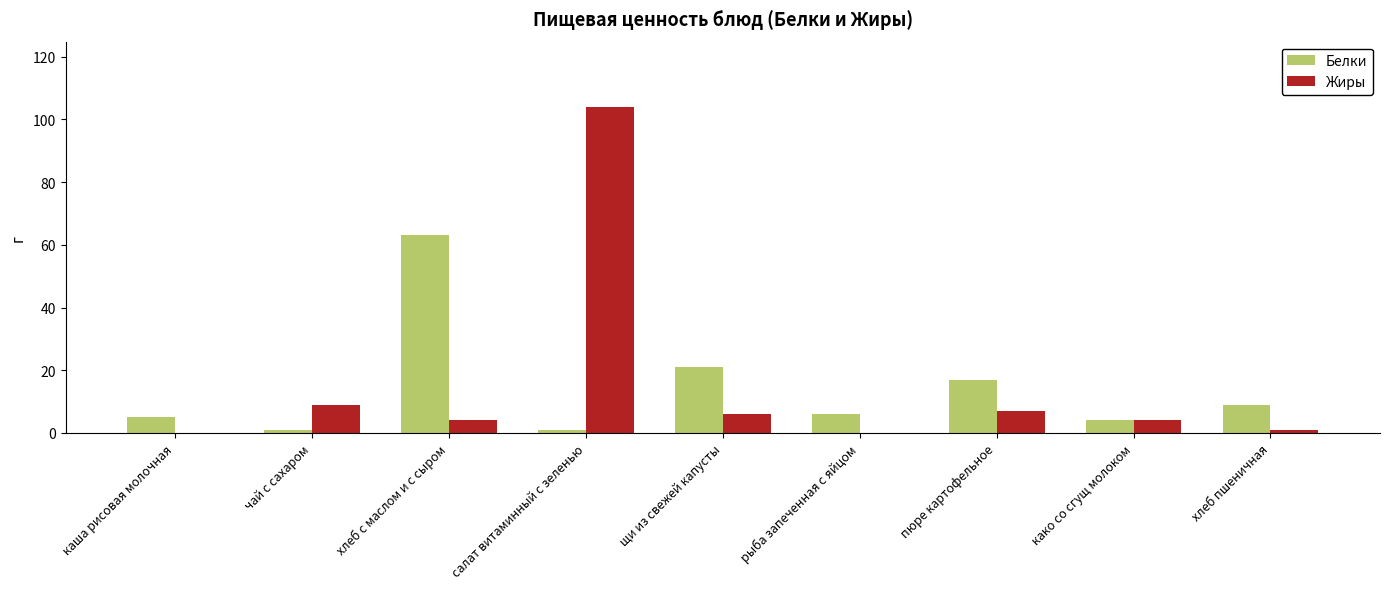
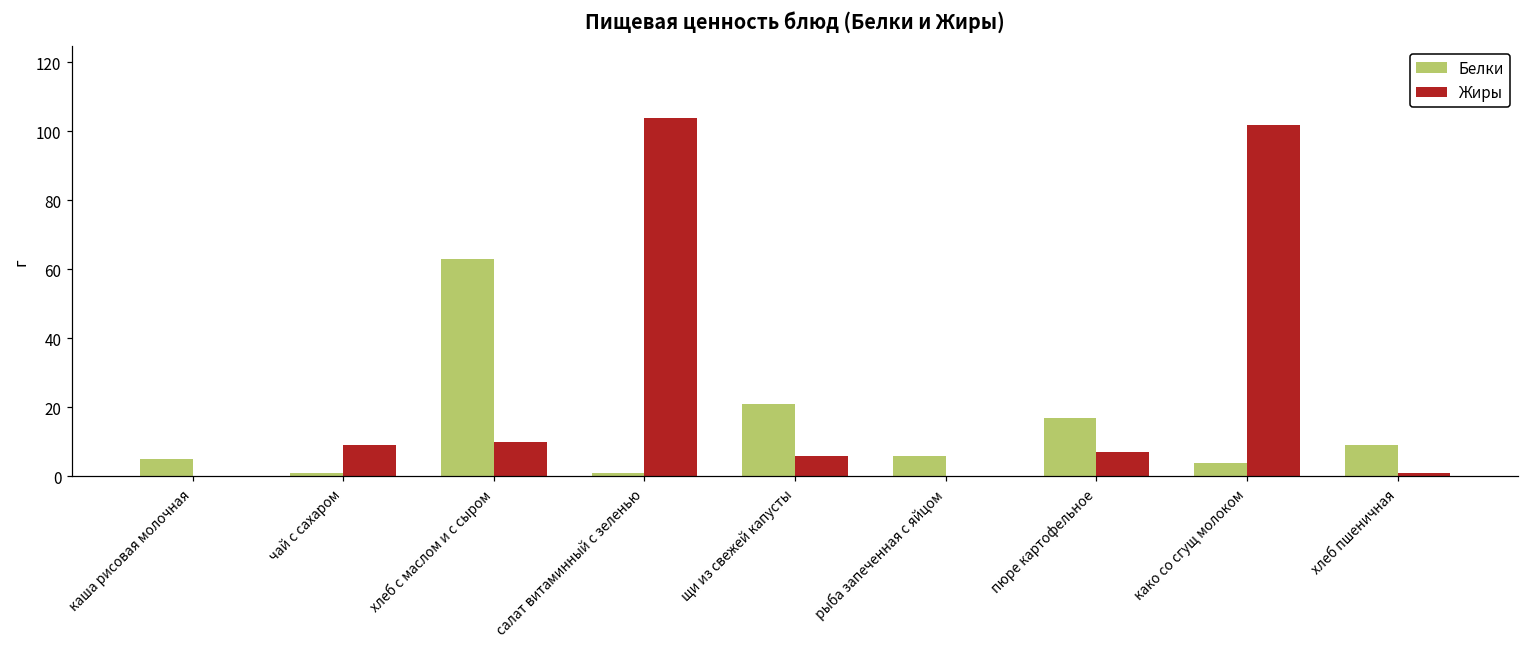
Жиры, хлеб с маслом и с сыром: 4 -> 10
Жиры, како со сгущ молоком: 4 -> 102
